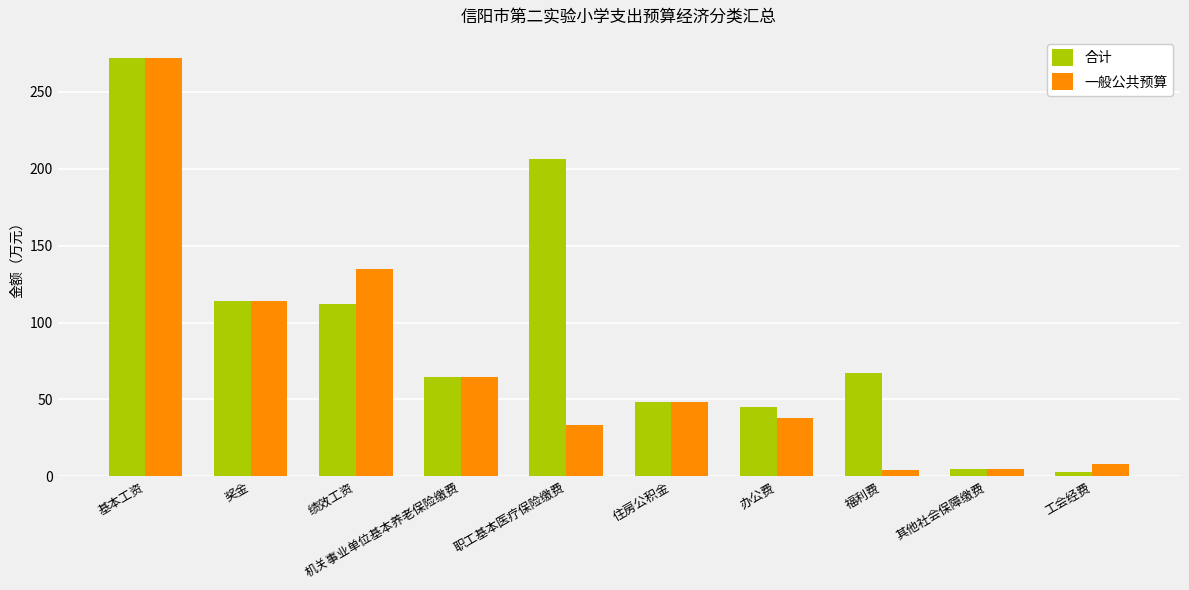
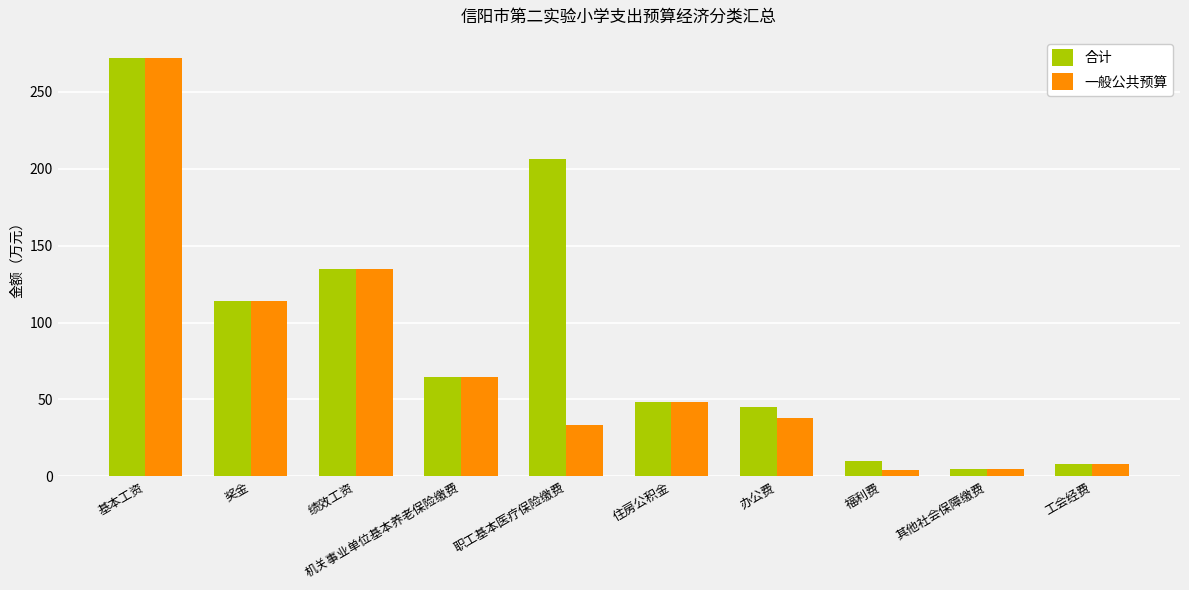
合计, 绩效工资: 112 -> 135
合计, 福利费: 67 -> 10
合计, 工会经费: 3 -> 8
